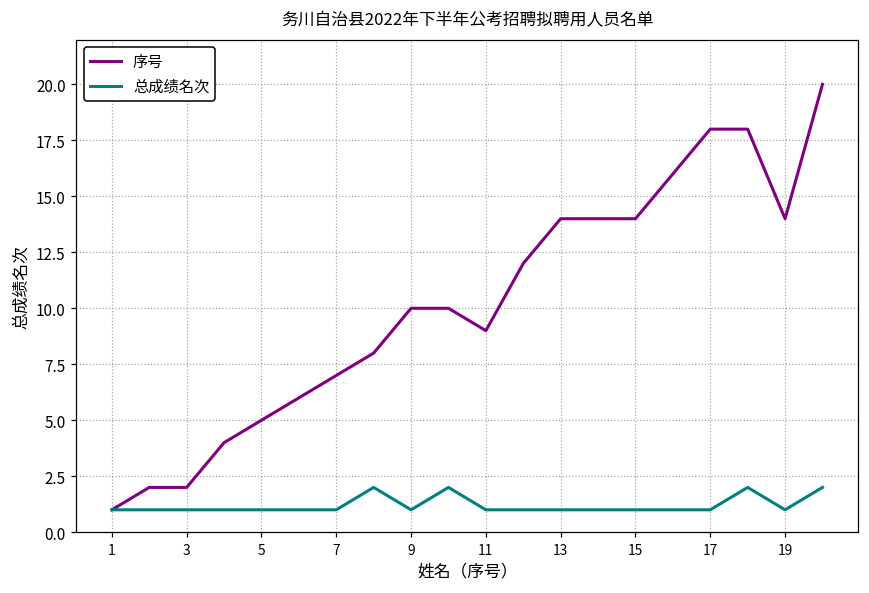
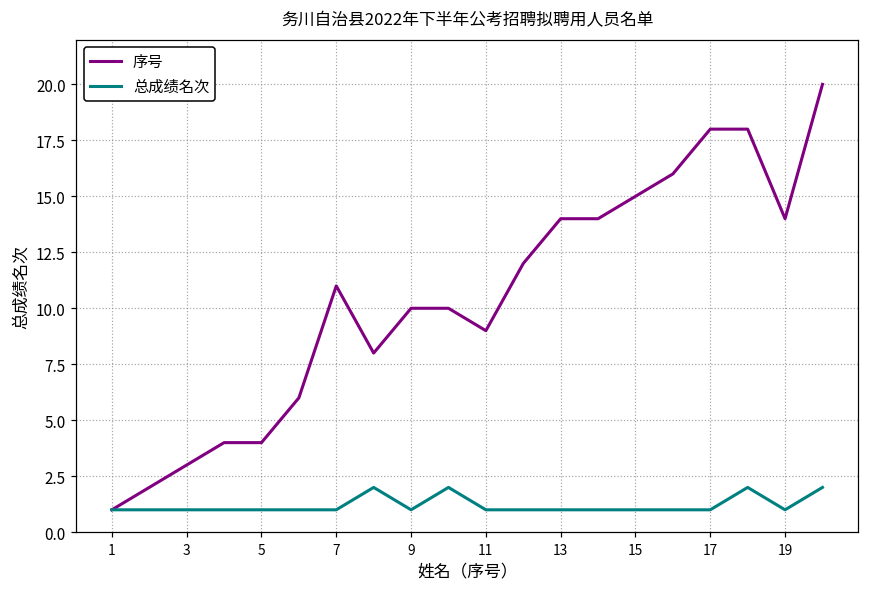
序号, 3: 2 -> 3
序号, 5: 5 -> 4
序号, 7: 7 -> 11
序号, 15: 14 -> 15
